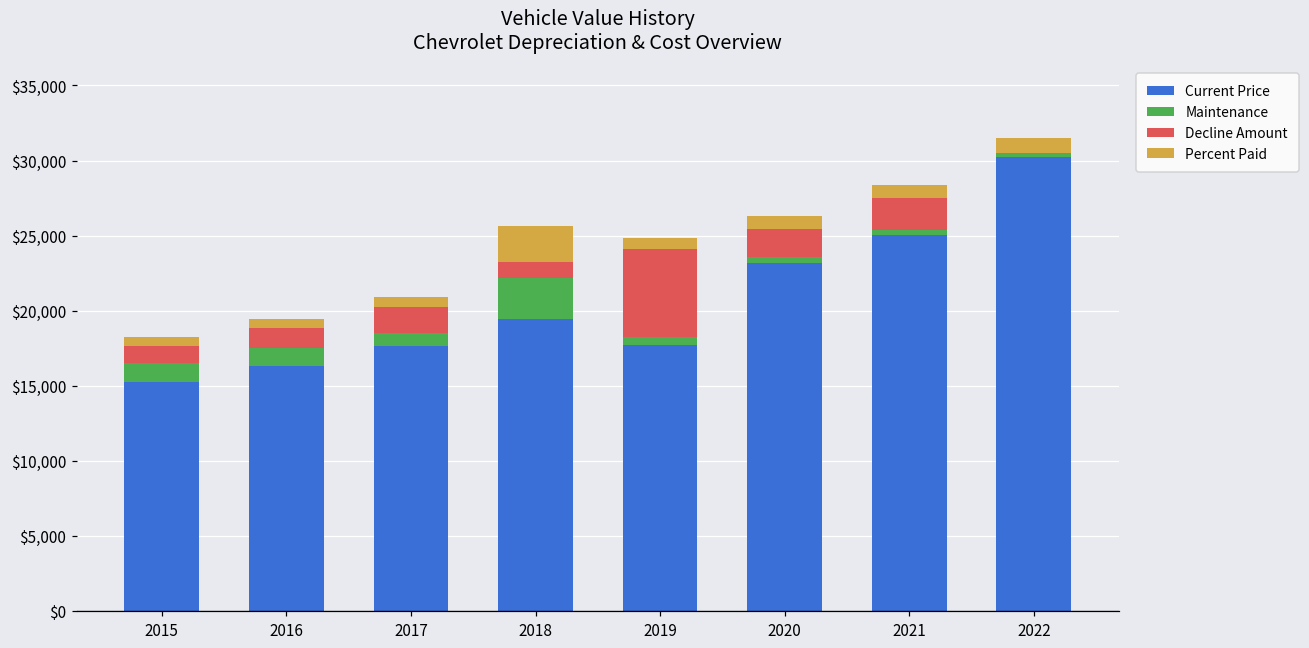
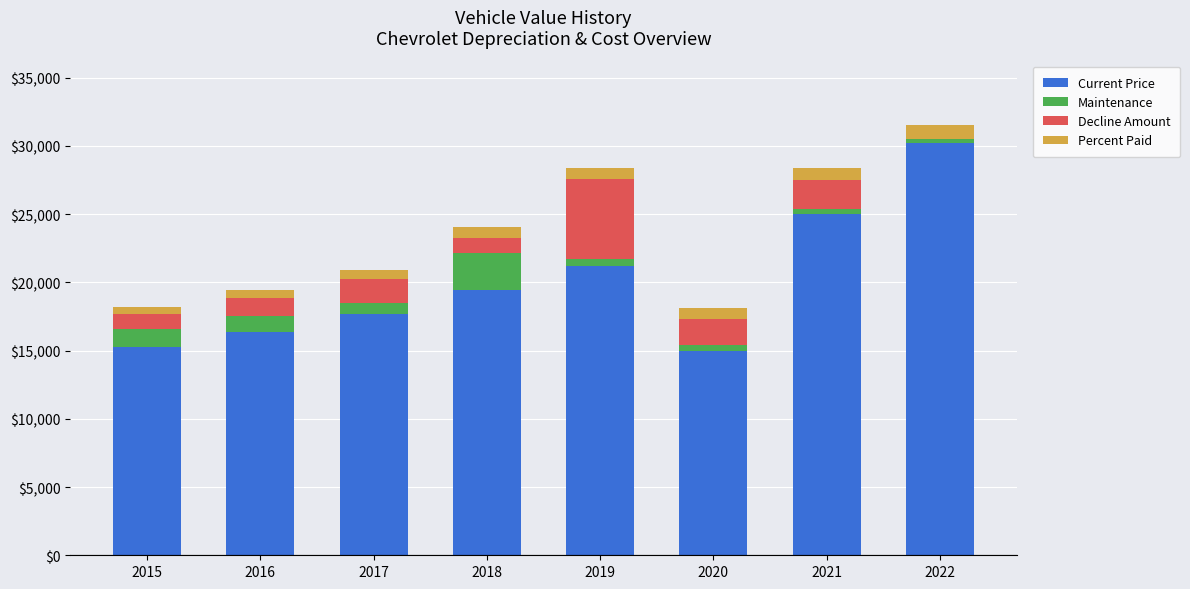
Percent Paid, 2018: $2,400 -> $800
Current Price, 2019: $17,700 -> $21,200
Current Price, 2020: $23,200 -> $15,000
